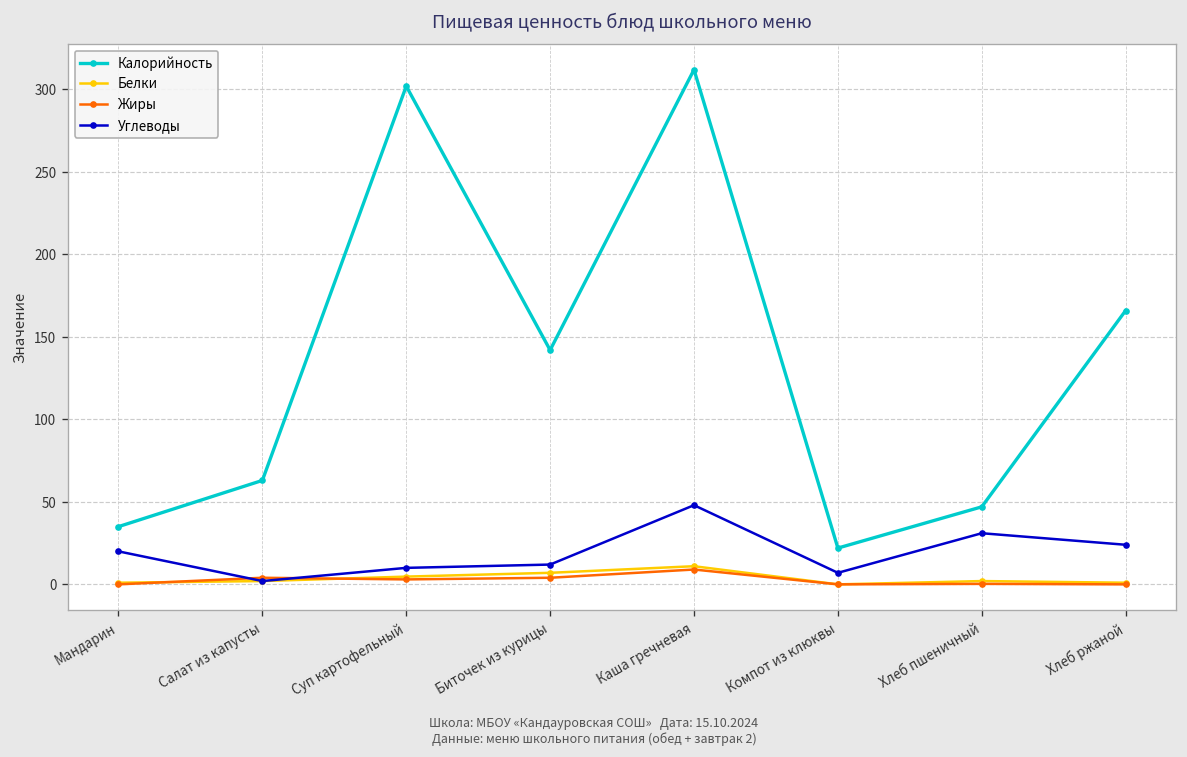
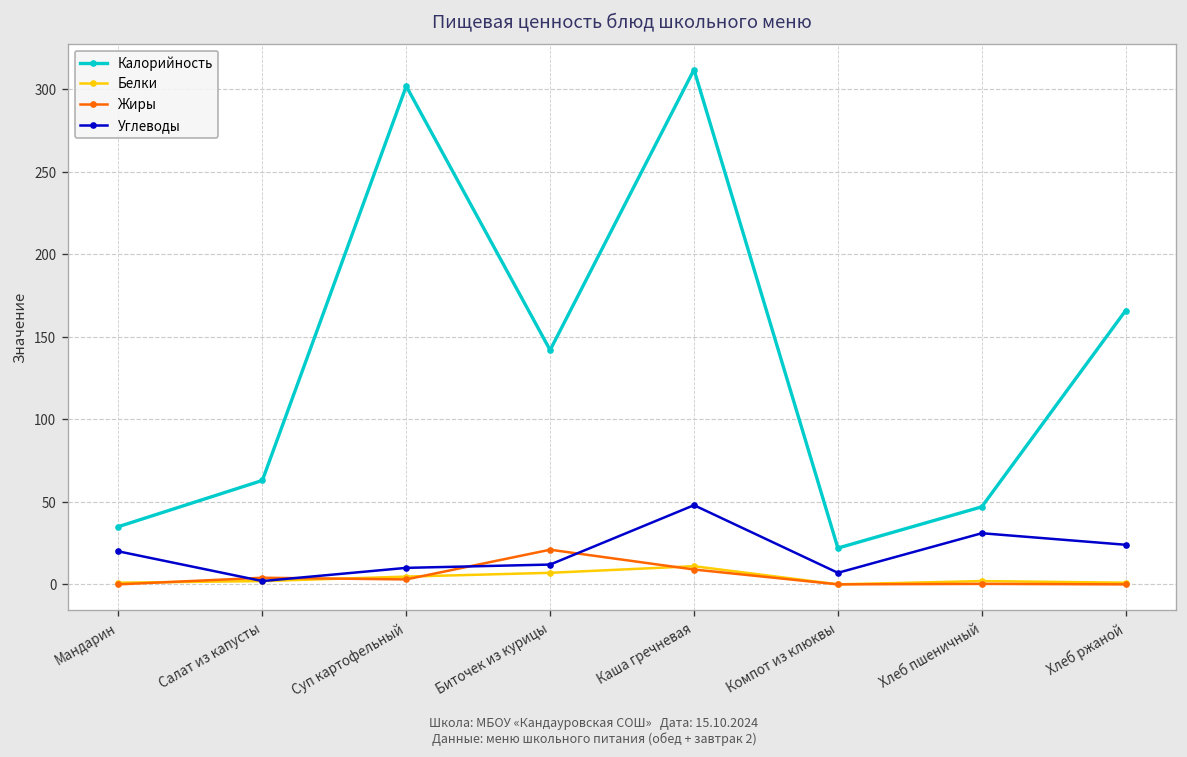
Жиры, Биточек из курицы: 4 -> 21
